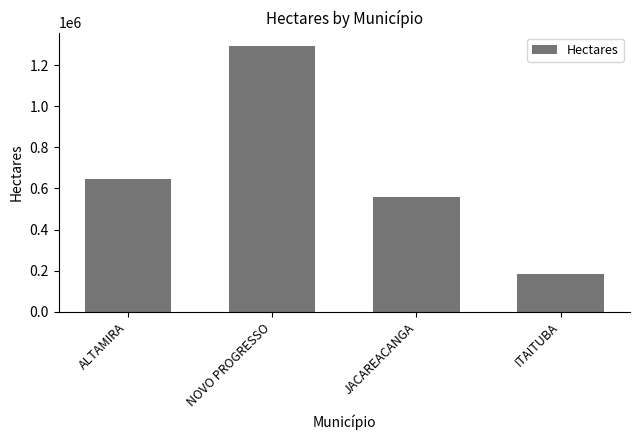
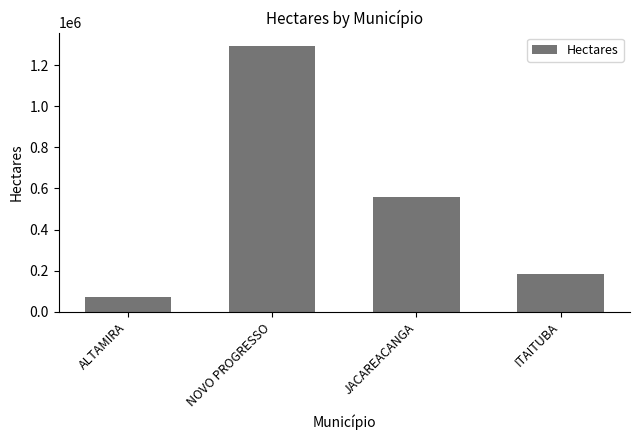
ALTAMIRA: 650000 -> 70000
